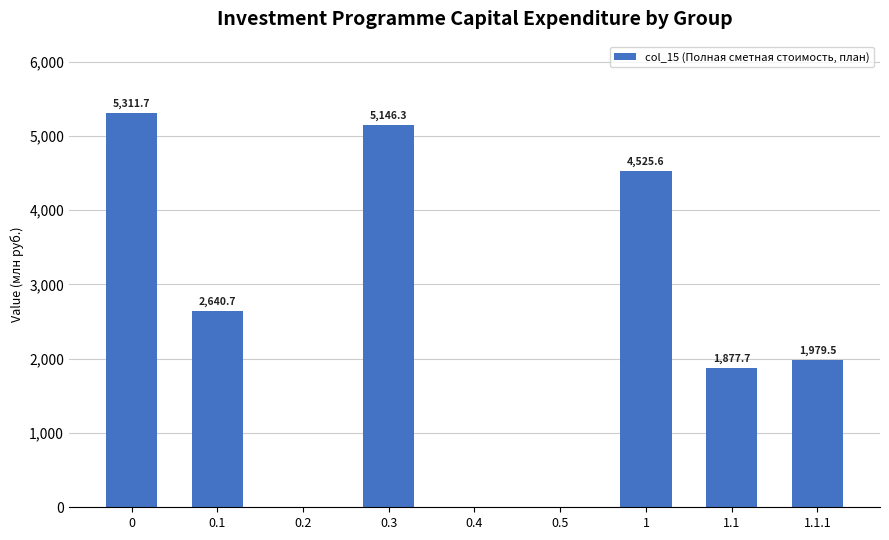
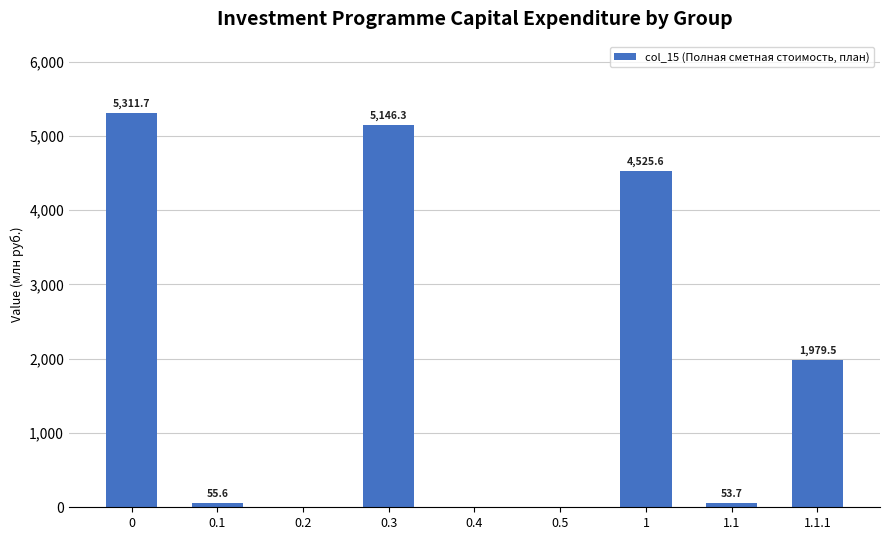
0.1: 2,640.7 -> 55.6
1.1: 1,877.7 -> 53.7
